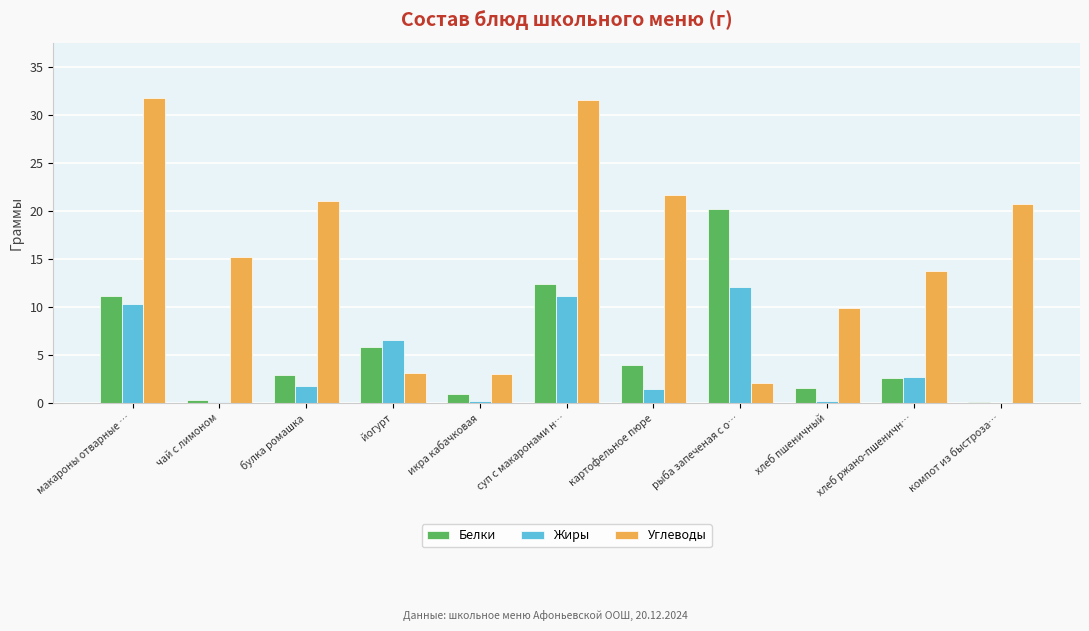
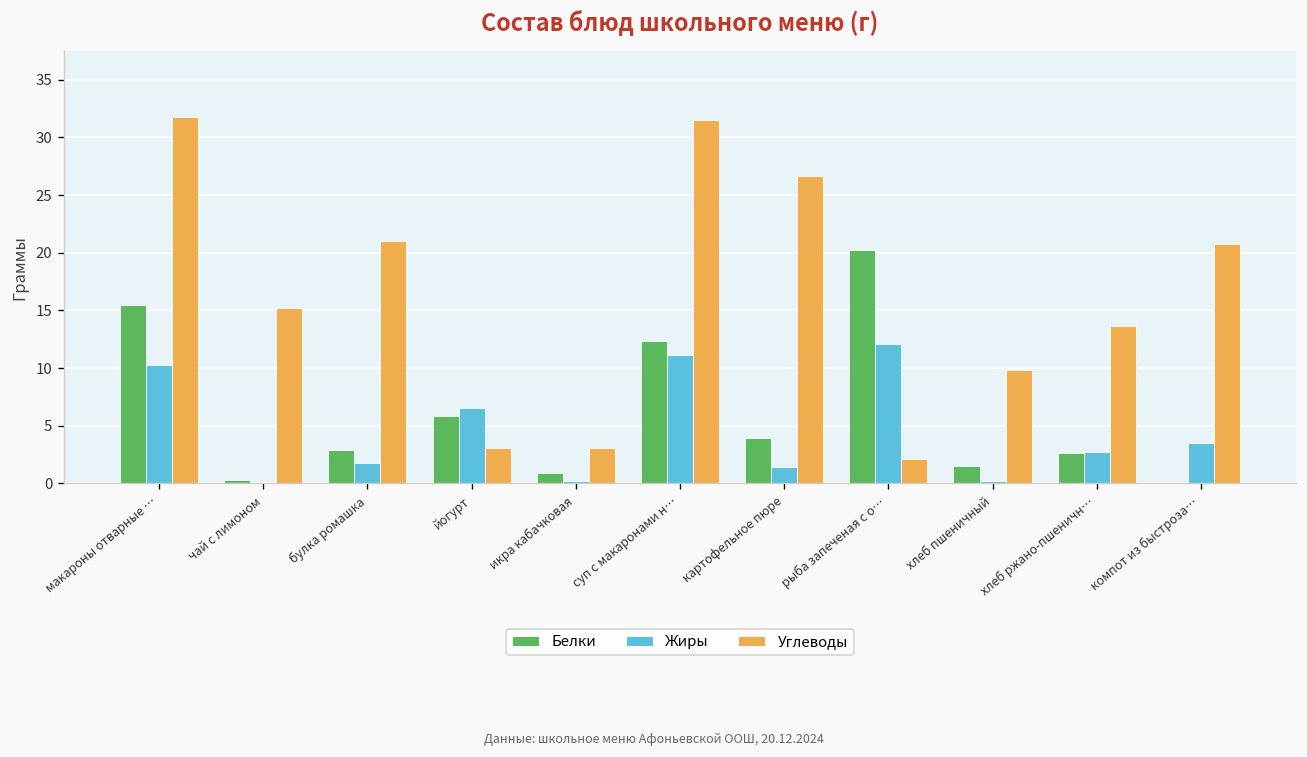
Белки, макароны отварные …: 11 -> 15
Углеводы, картофельное пюре: 22 -> 27
Жиры, компот из быстроза…: 0 -> 4
